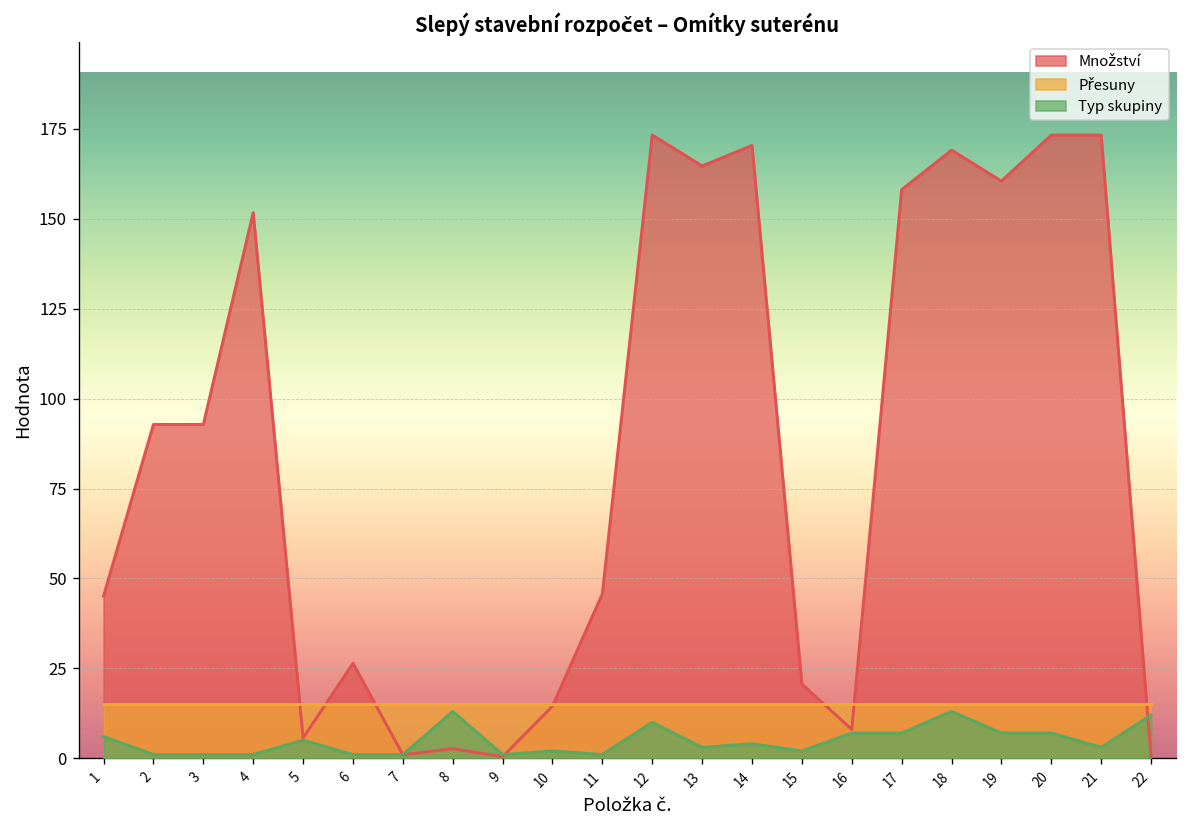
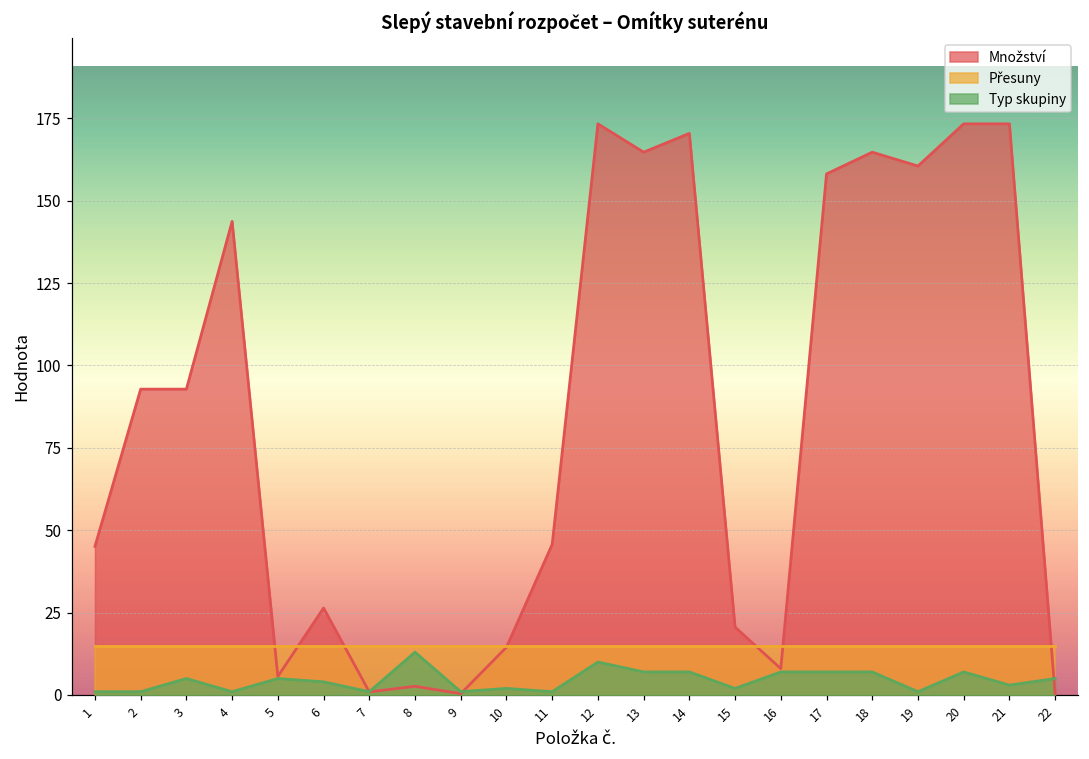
Typ skupiny, 1: 6 -> 1
Typ skupiny, 3: 1 -> 5
Množství, 4: 152 -> 144
Typ skupiny, 6: 1 -> 4
Typ skupiny, 13: 3 -> 7
Typ skupiny, 14: 4 -> 7
Množství, 18: 169 -> 165
Typ skupiny, 18: 13 -> 7
Typ skupiny, 19: 7 -> 1
Typ skupiny, 22: 12 -> 5
